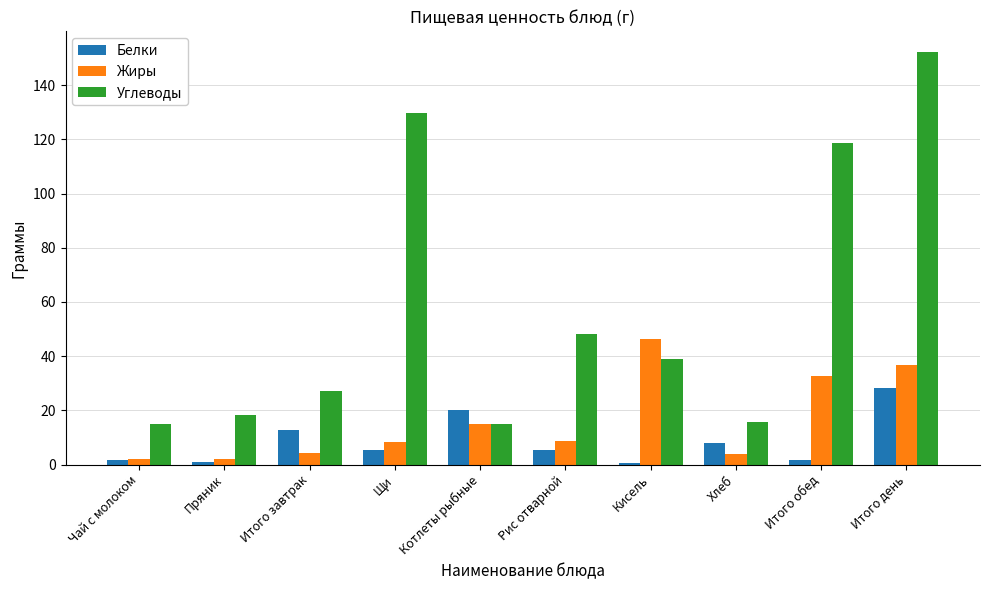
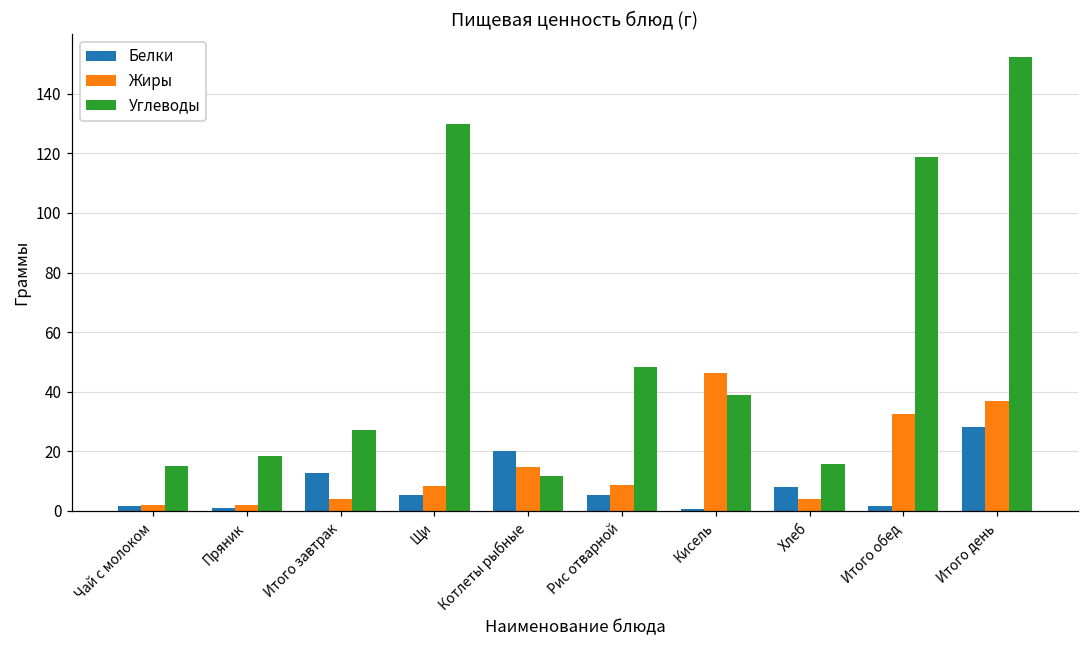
Углеводы, Котлеты рыбные: 15 -> 12
